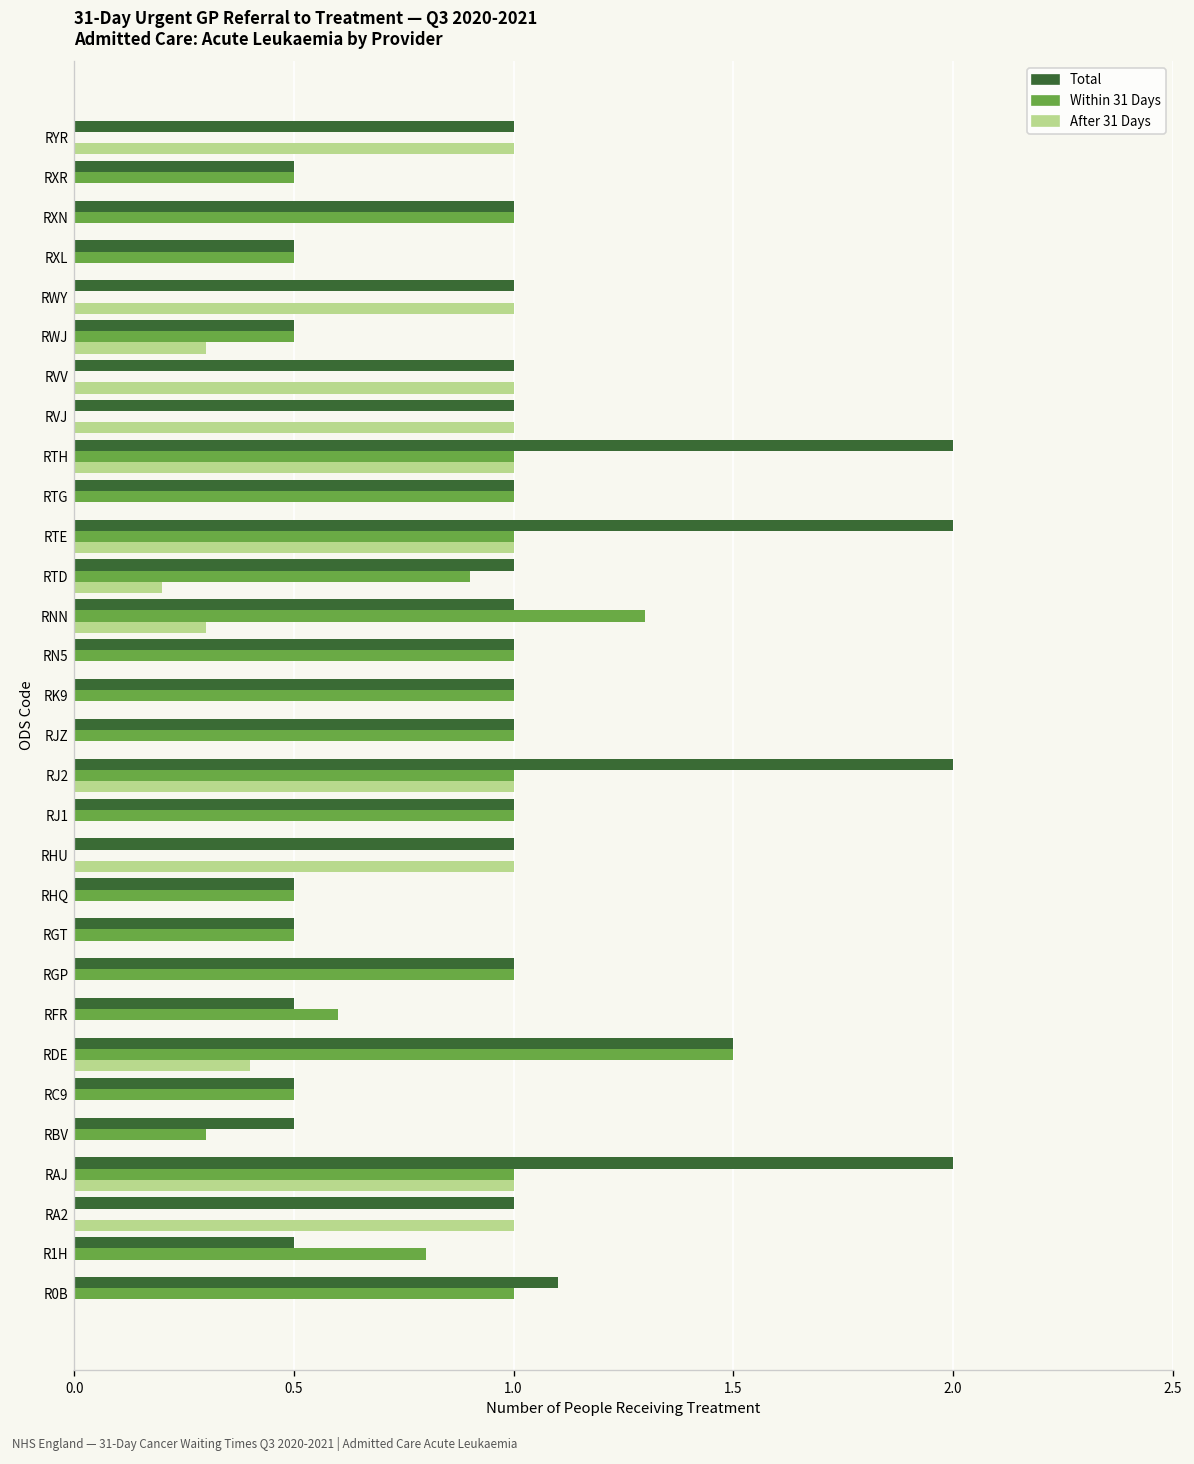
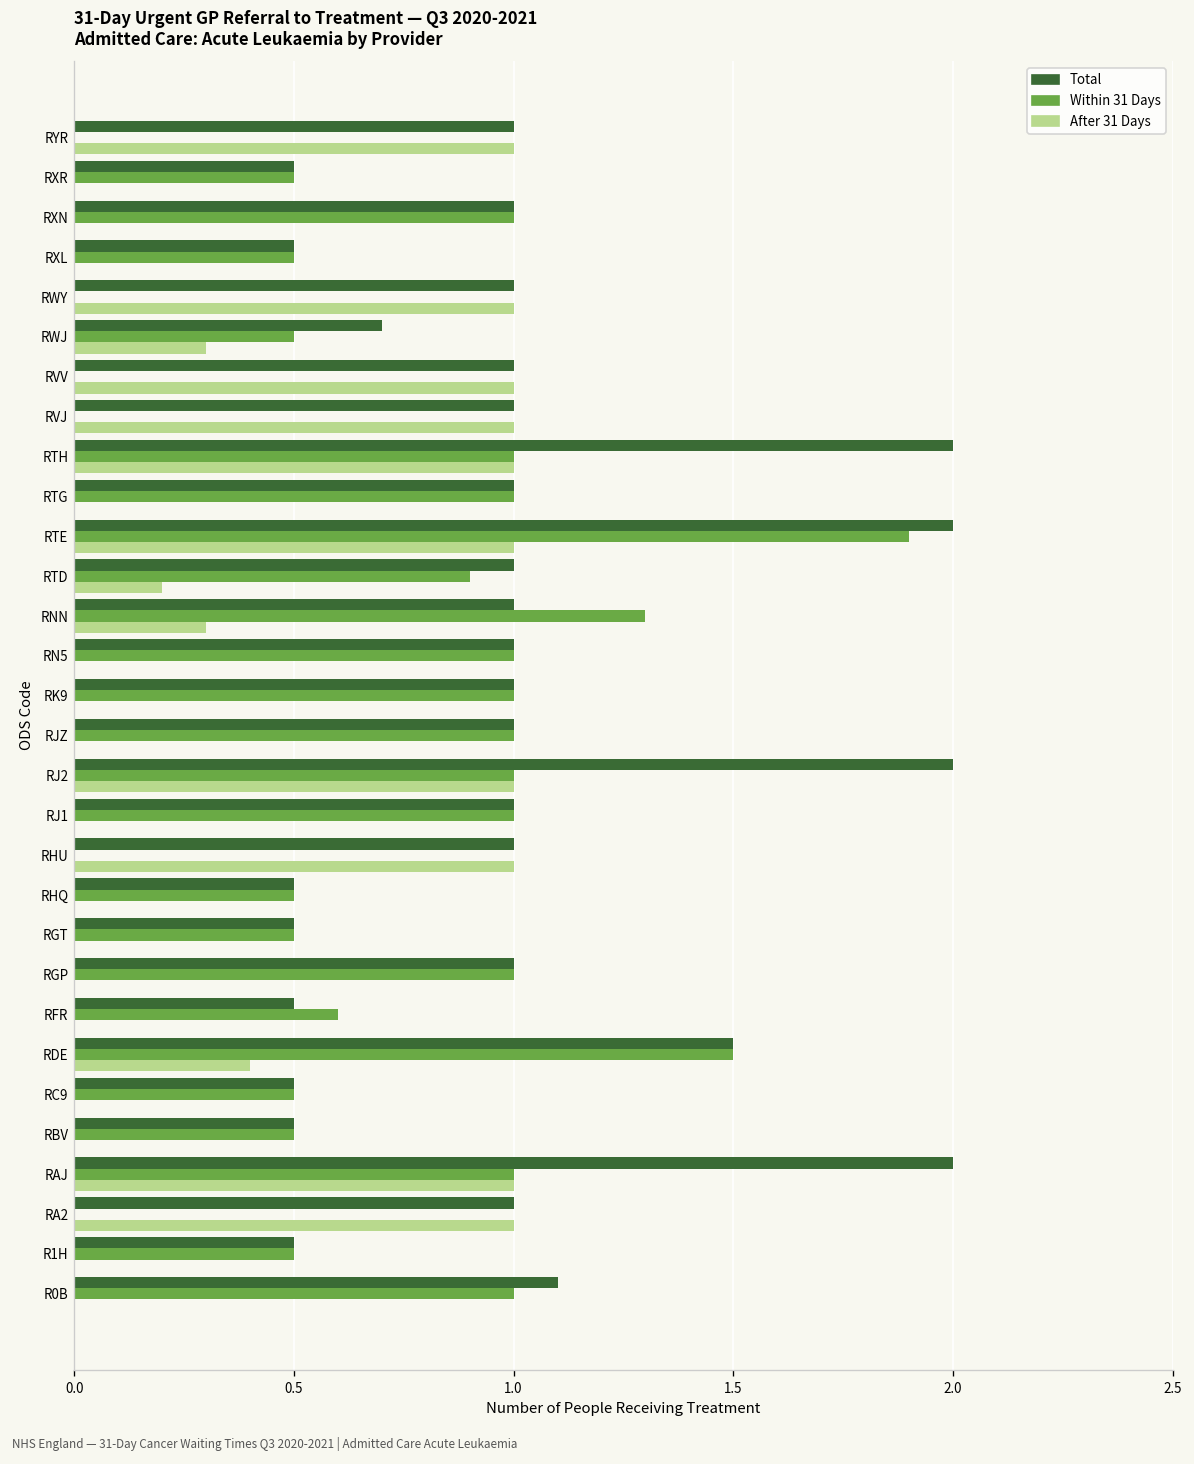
Total, RWJ: 0.5 -> 0.7
Within 31 Days, RTE: 1.0 -> 1.9
Within 31 Days, RBV: 0.3 -> 0.5
Within 31 Days, R1H: 0.8 -> 0.5
